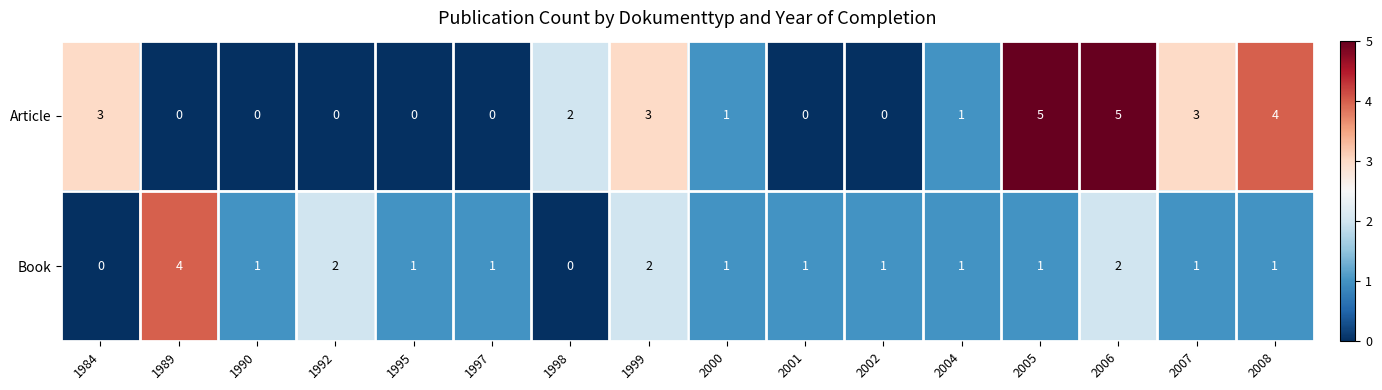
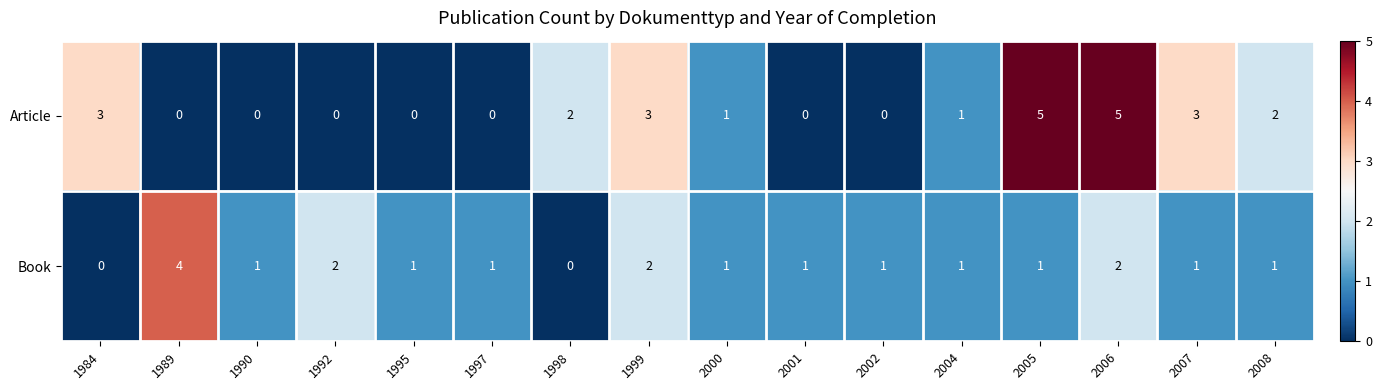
Article, 2008: 4 -> 2
